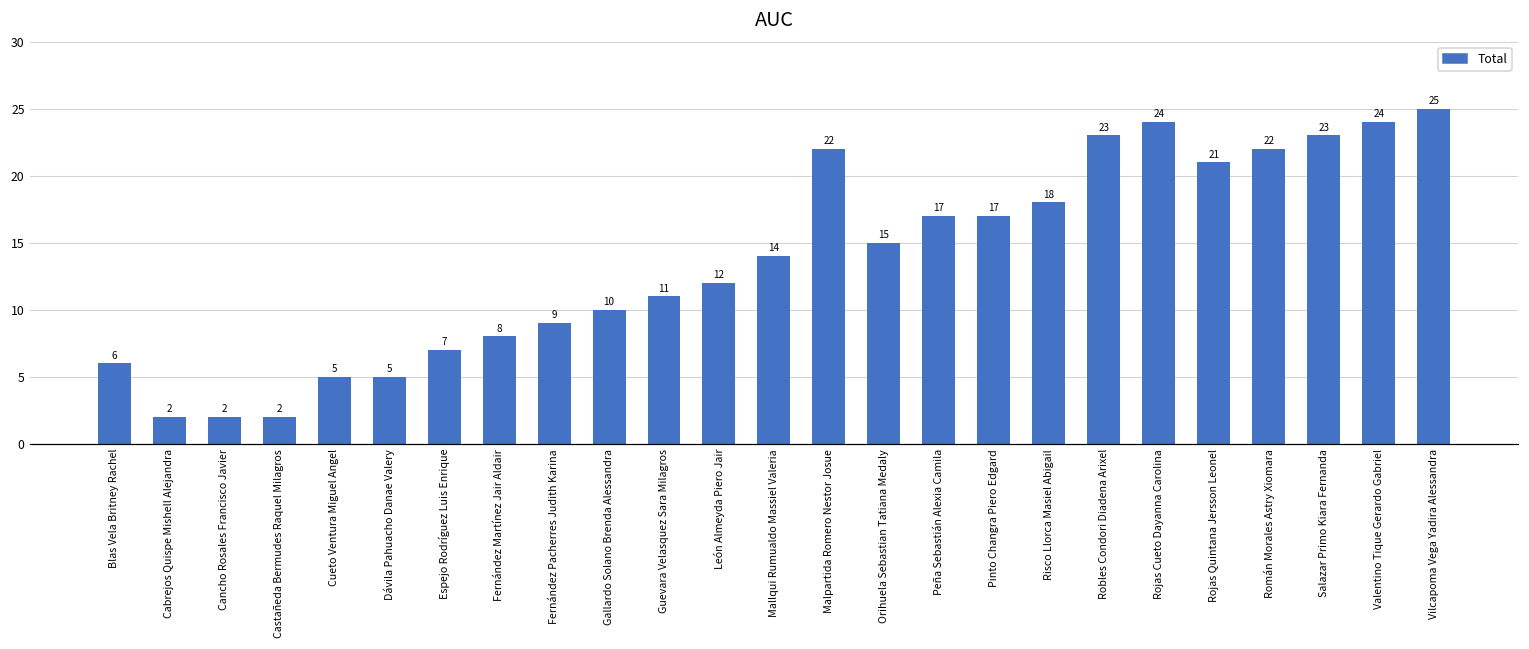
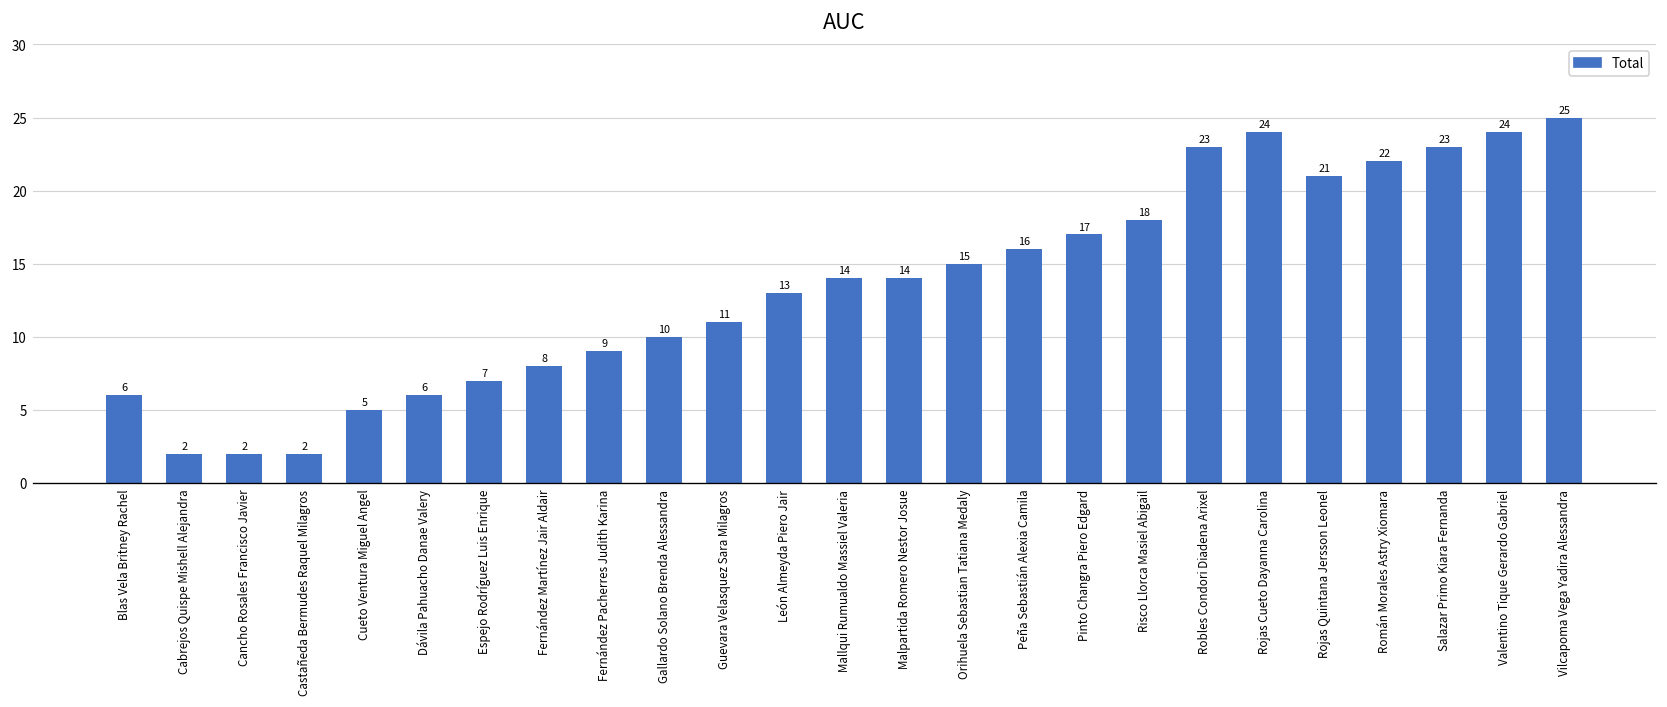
Dávila Pahuacho Danae Valery: 5 -> 6
León Almeyda Piero Jair: 12 -> 13
Malpartida Romero Nestor Josue: 22 -> 14
Peña Sebastián Alexia Camila: 17 -> 16
